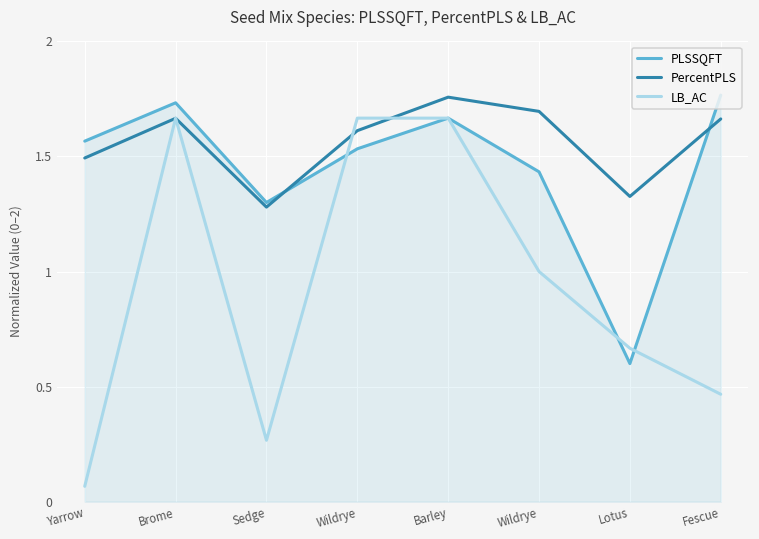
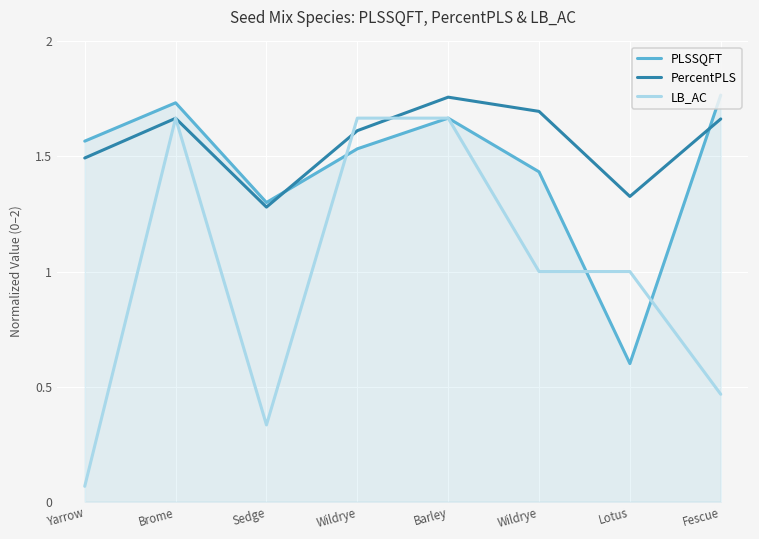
LB_AC, Sedge: 0.27 -> 0.33
LB_AC, Lotus: 0.67 -> 1.00
